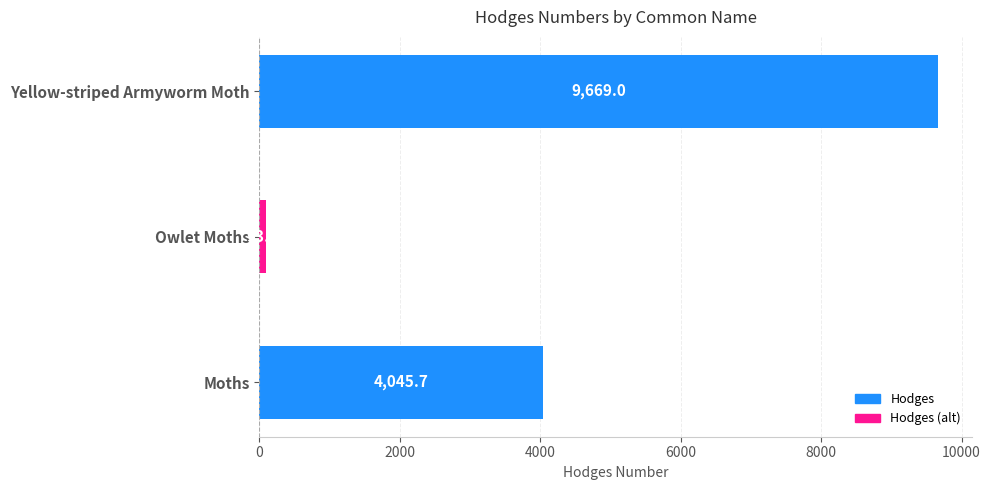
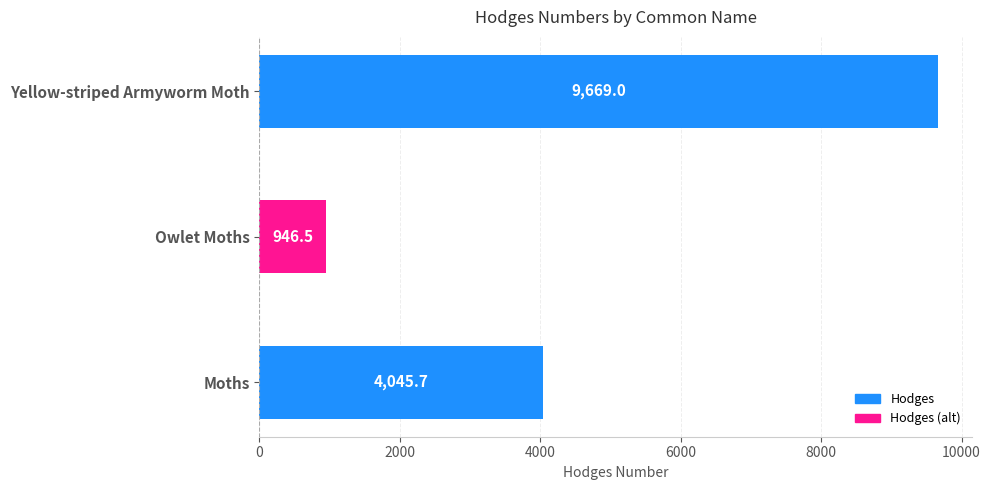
Owlet Moths: 100 -> 900
